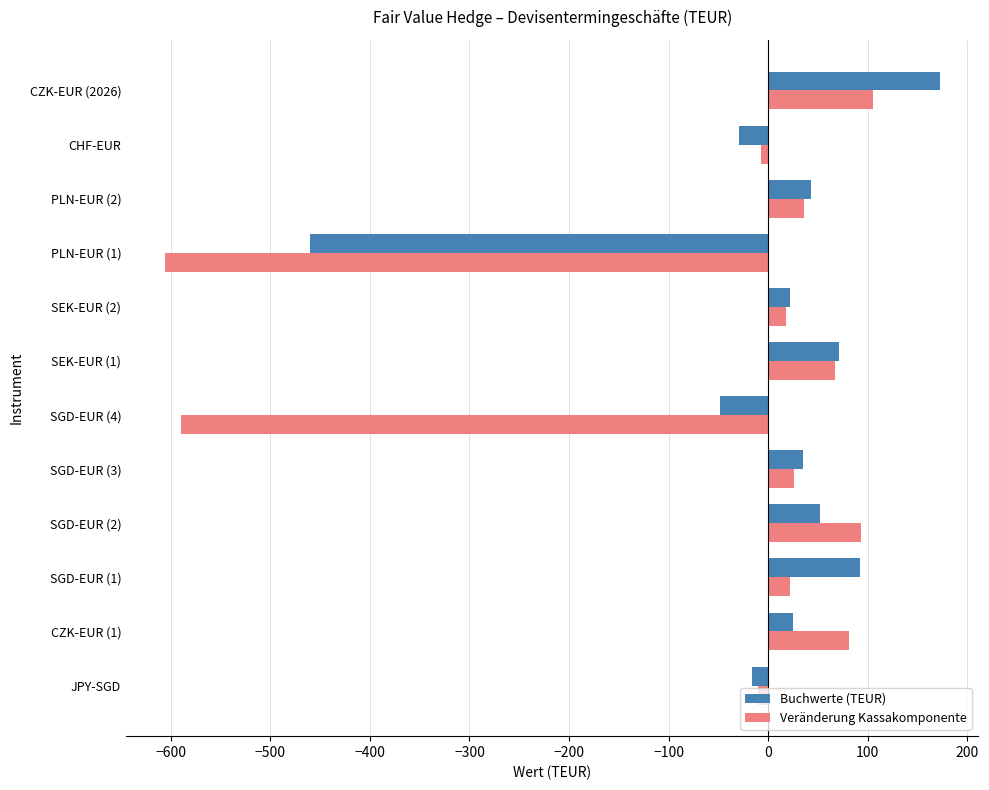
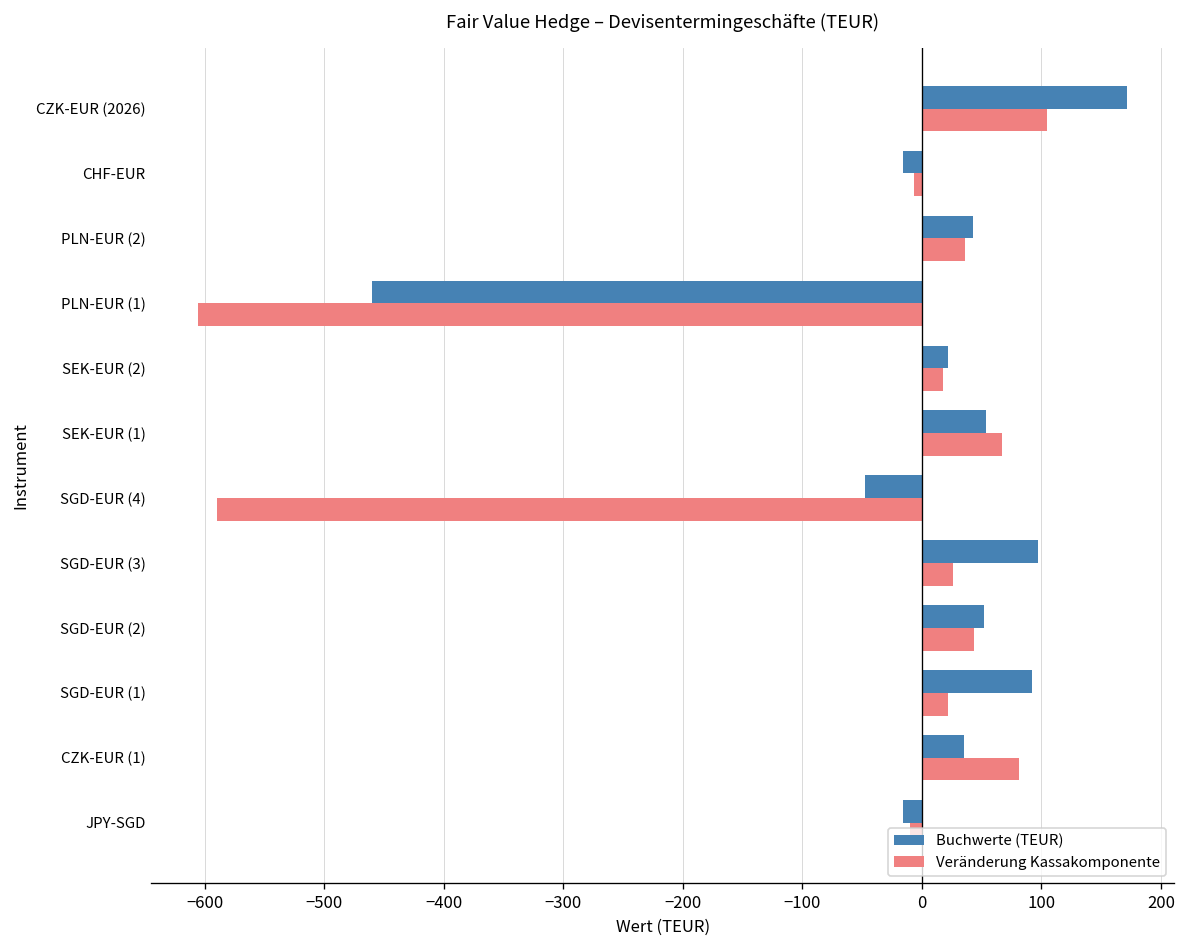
Buchwerte (TEUR), CHF-EUR: -30 -> -20
Buchwerte (TEUR), SEK-EUR (1): 70 -> 50
Buchwerte (TEUR), SGD-EUR (3): 40 -> 100
Veränderung Kassakomponente, SGD-EUR (2): 90 -> 40
Buchwerte (TEUR), CZK-EUR (1): 30 -> 40
